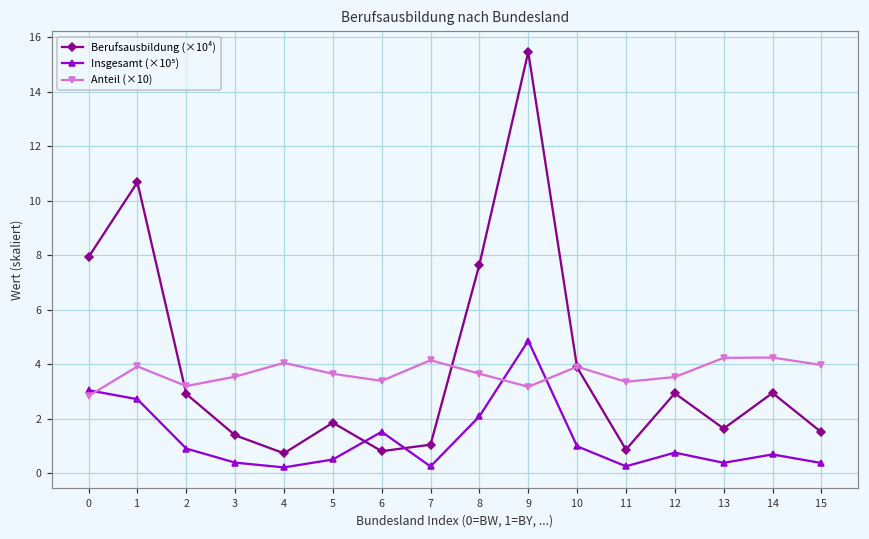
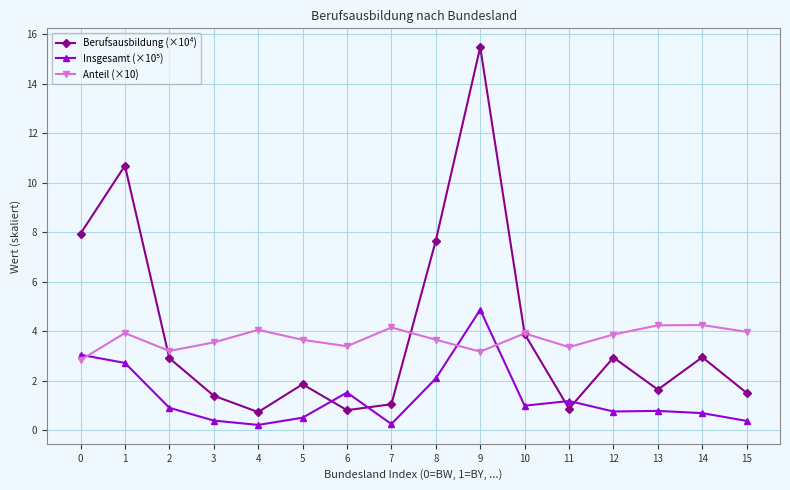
Insgesamt (×10⁵), 11: 0.3 -> 1.2
Anteil (×10), 12: 3.5 -> 3.9
Insgesamt (×10⁵), 13: 0.4 -> 0.8
